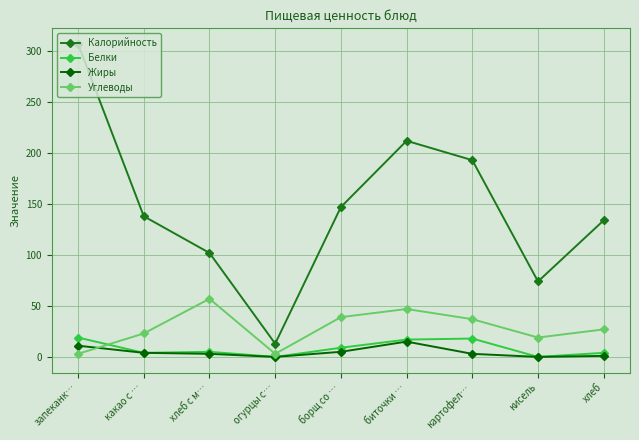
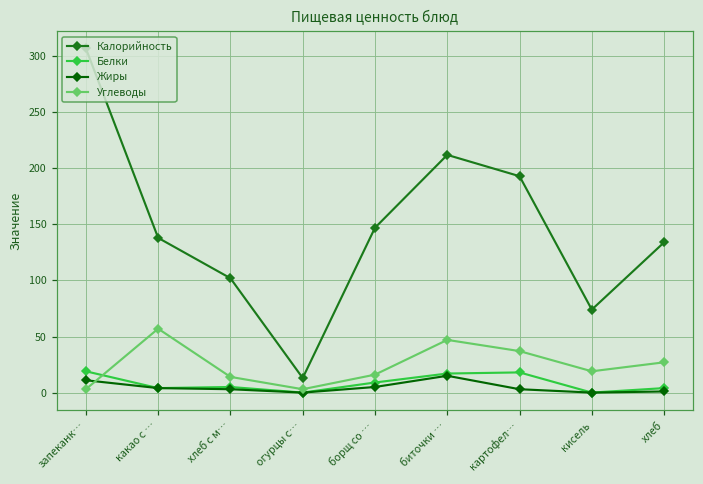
Углеводы, какао с …: 23 -> 57
Углеводы, хлеб с м…: 57 -> 14
Углеводы, борщ со …: 39 -> 16
